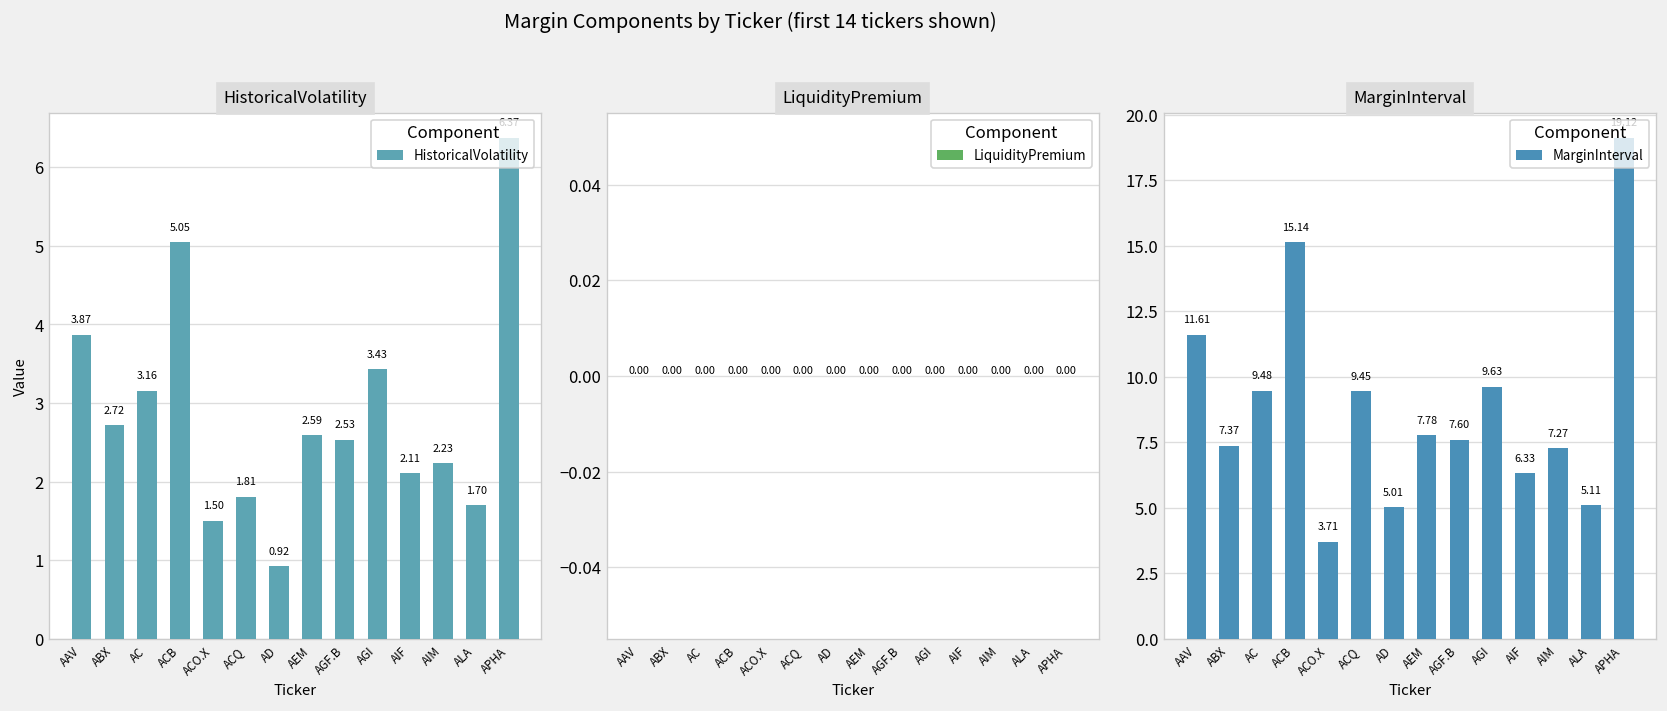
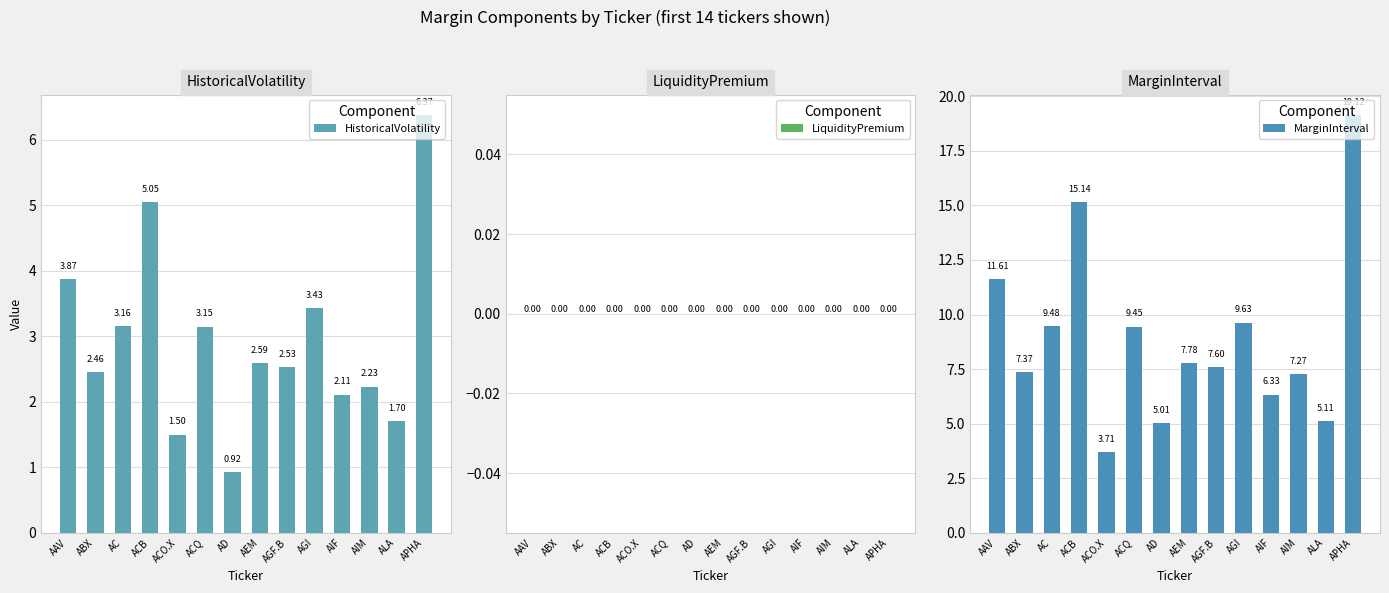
HistoricalVolatility, ABX: 2.72 -> 2.46
HistoricalVolatility, ACQ: 1.81 -> 3.15
